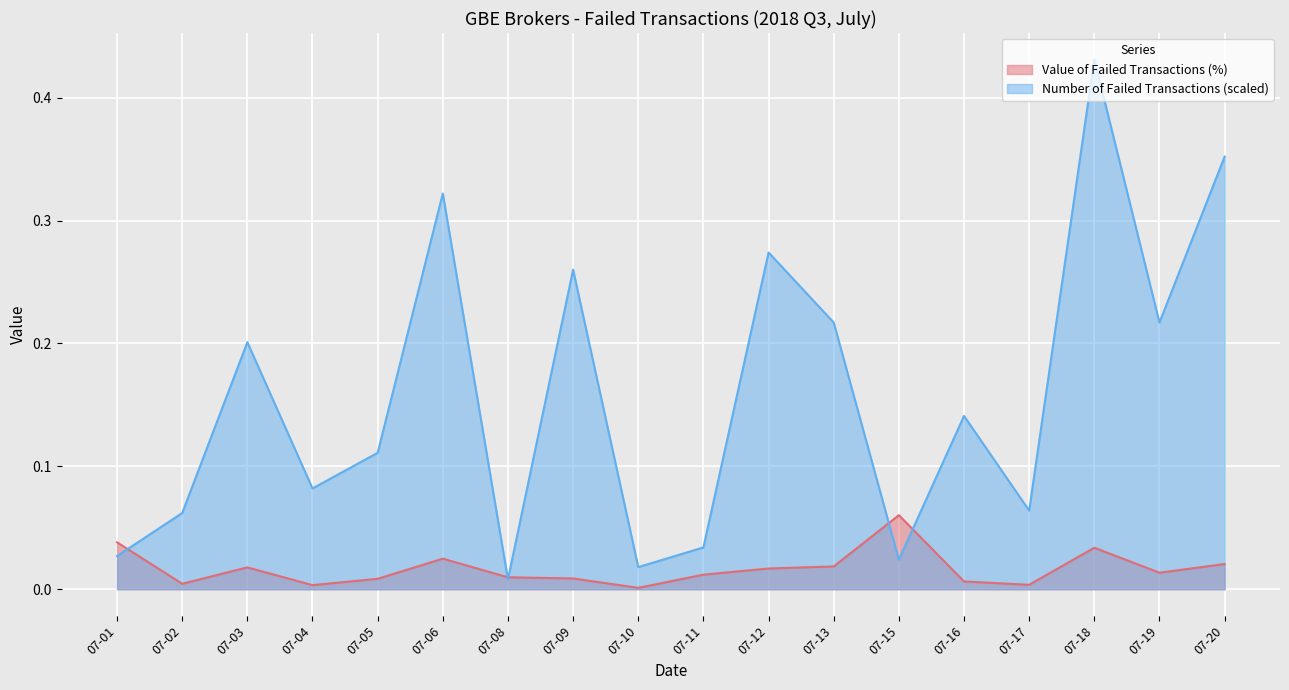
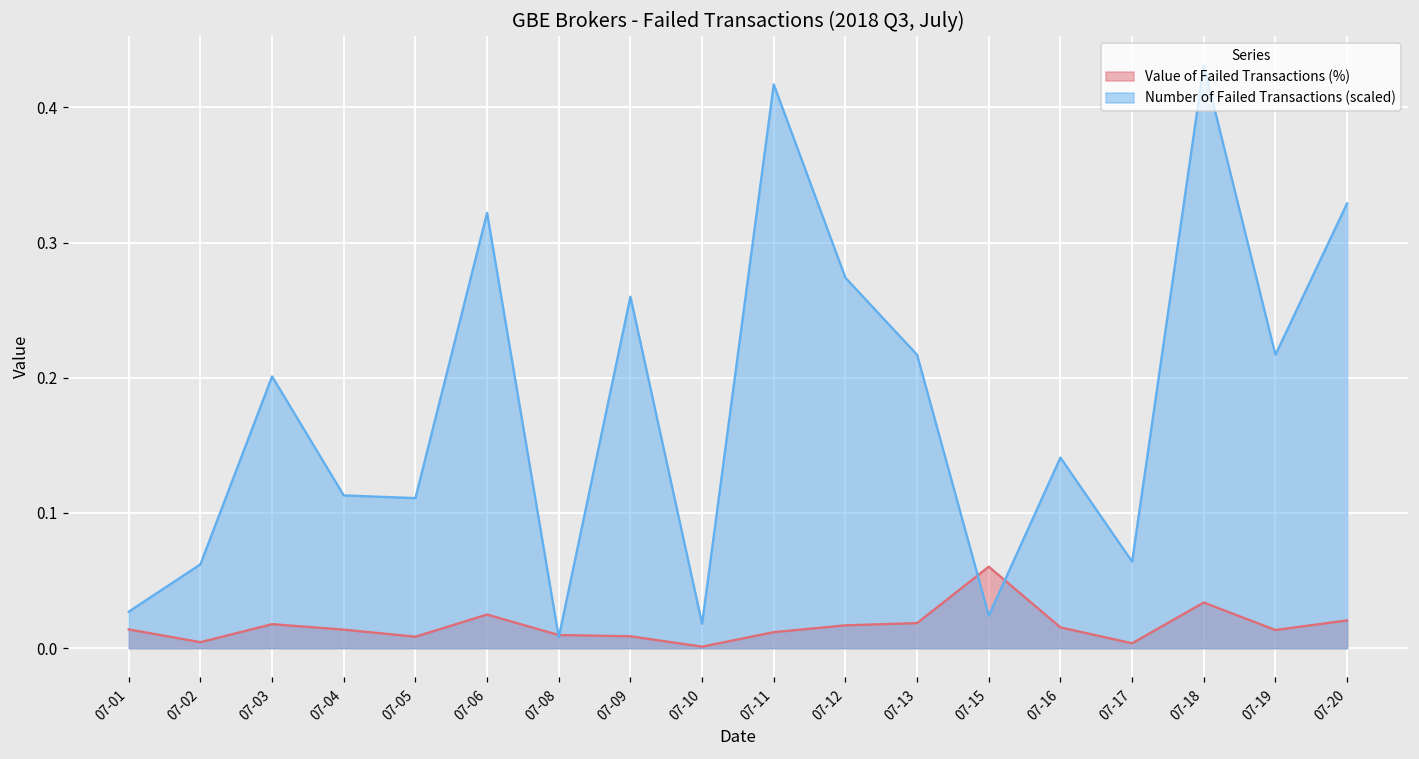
Value of Failed Transactions (%), 07-01: 0.038 -> 0.014
Value of Failed Transactions (%), 07-04: 0.003 -> 0.014
Number of Failed Transactions (scaled), 07-04: 0.082 -> 0.113
Number of Failed Transactions (scaled), 07-11: 0.034 -> 0.417
Value of Failed Transactions (%), 07-16: 0.006 -> 0.015
Number of Failed Transactions (scaled), 07-20: 0.352 -> 0.329
